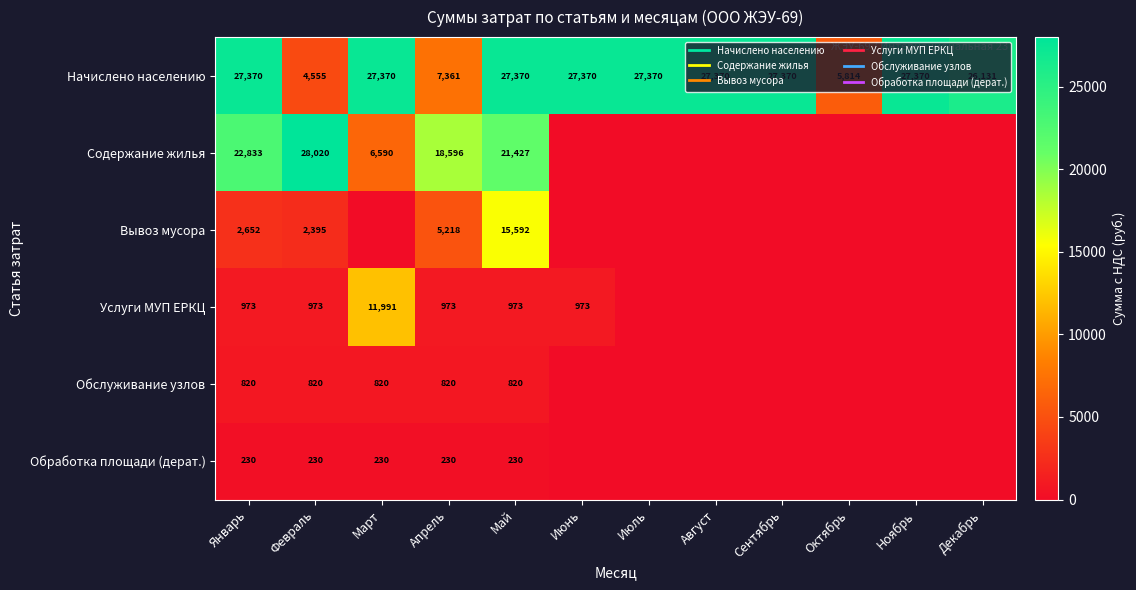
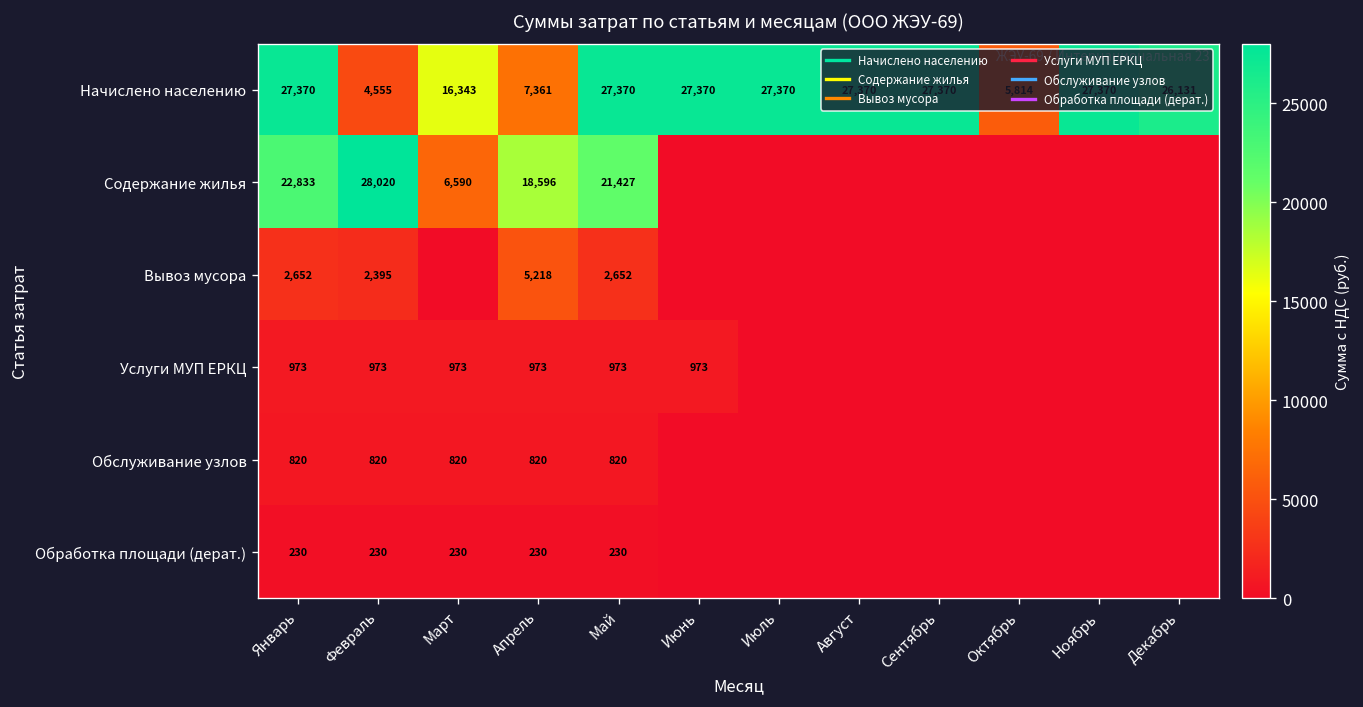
Начислено населению, Март: 27,370 -> 16,343
Вывоз мусора, Май: 15,592 -> 2,652
Услуги МУП ЕРКЦ, Март: 11,991 -> 973
